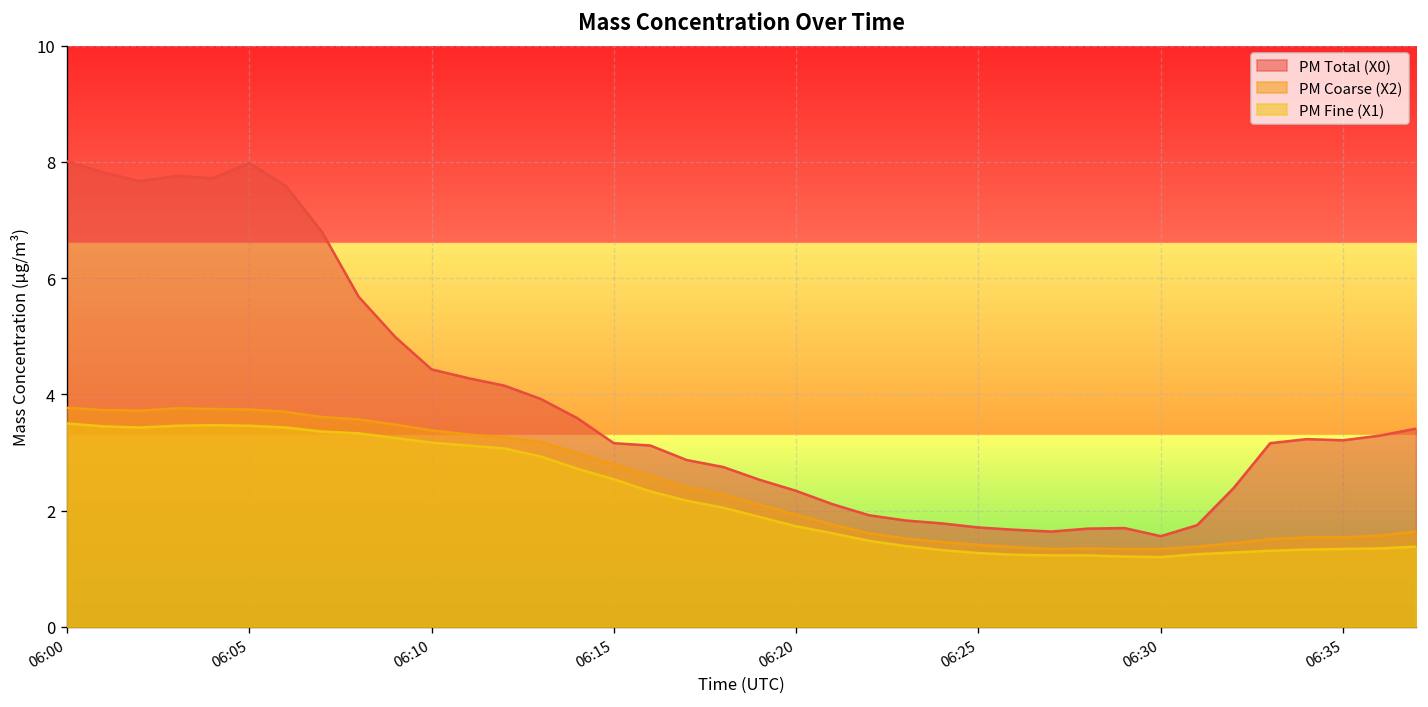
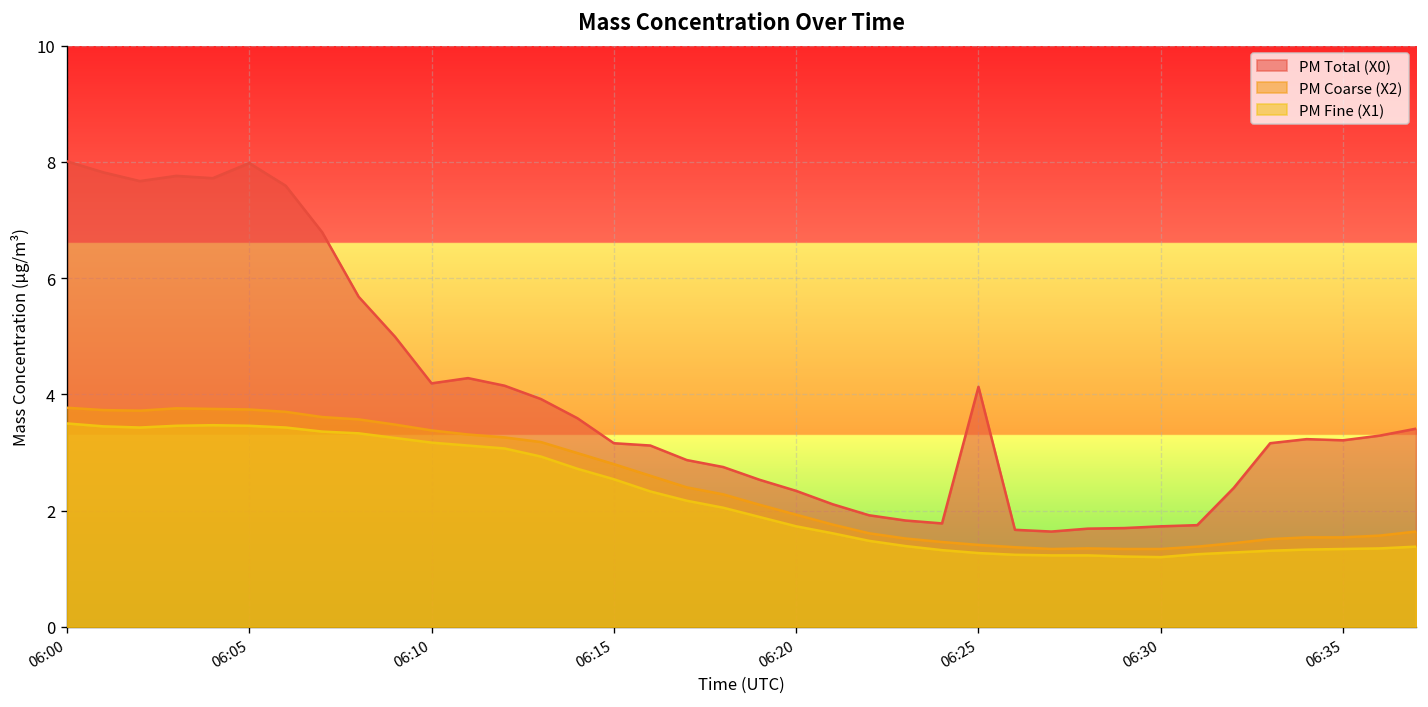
PM Total (X0), 06:10: 4.4 -> 4.2
PM Total (X0), 06:25: 1.7 -> 4.1
PM Total (X0), 06:30: 1.6 -> 1.7
